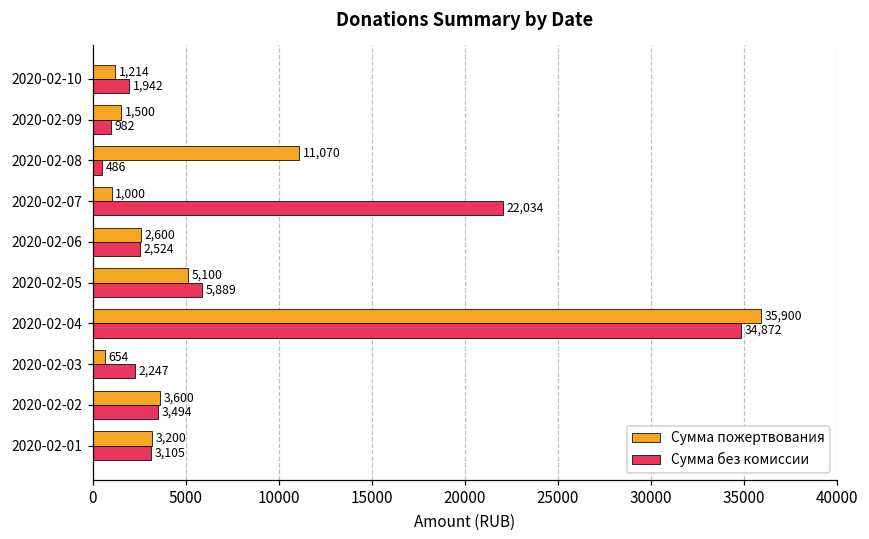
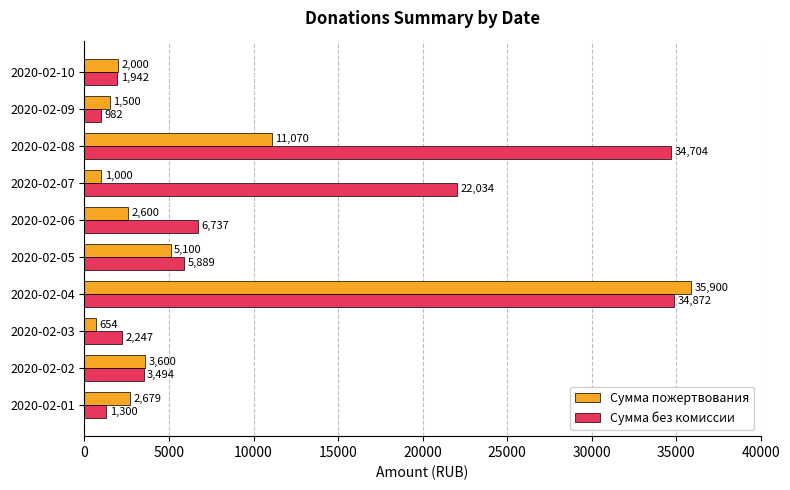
Сумма пожертвования, 2020-02-10: 1,214 -> 2,000
Сумма без комиссии, 2020-02-08: 486 -> 34,704
Сумма без комиссии, 2020-02-06: 2,524 -> 6,737
Сумма пожертвования, 2020-02-01: 3,200 -> 2,679
Сумма без комиссии, 2020-02-01: 3,105 -> 1,300
